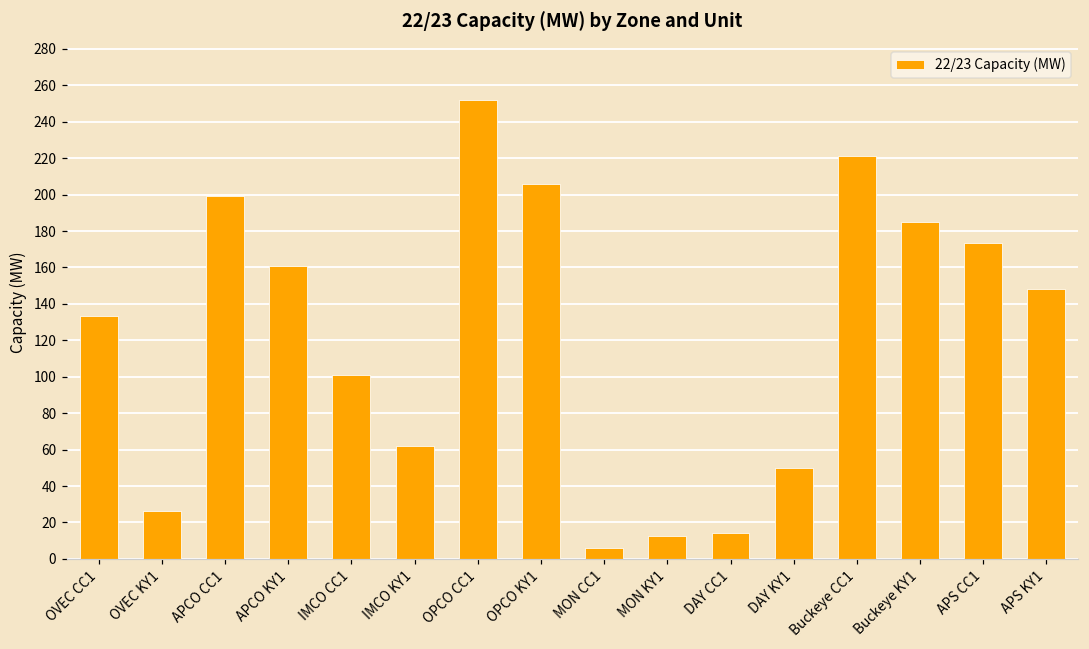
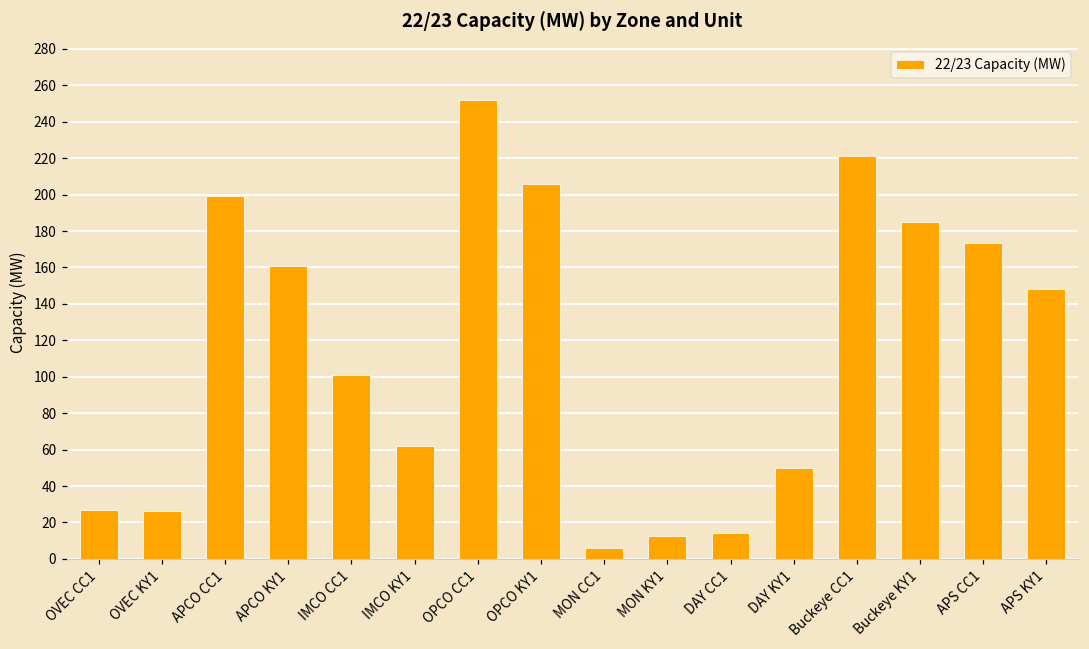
OVEC CC1: 134 -> 27
